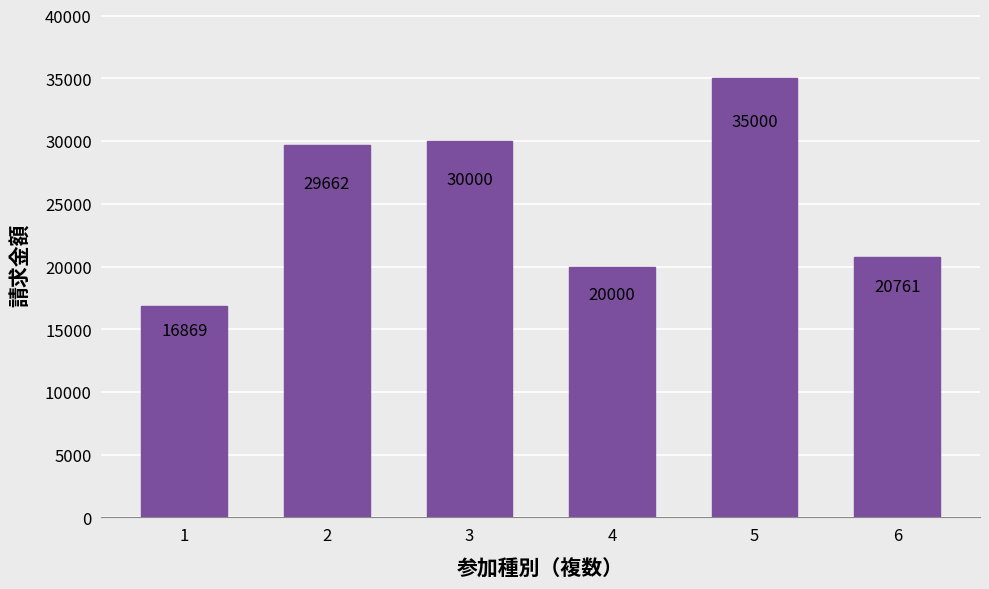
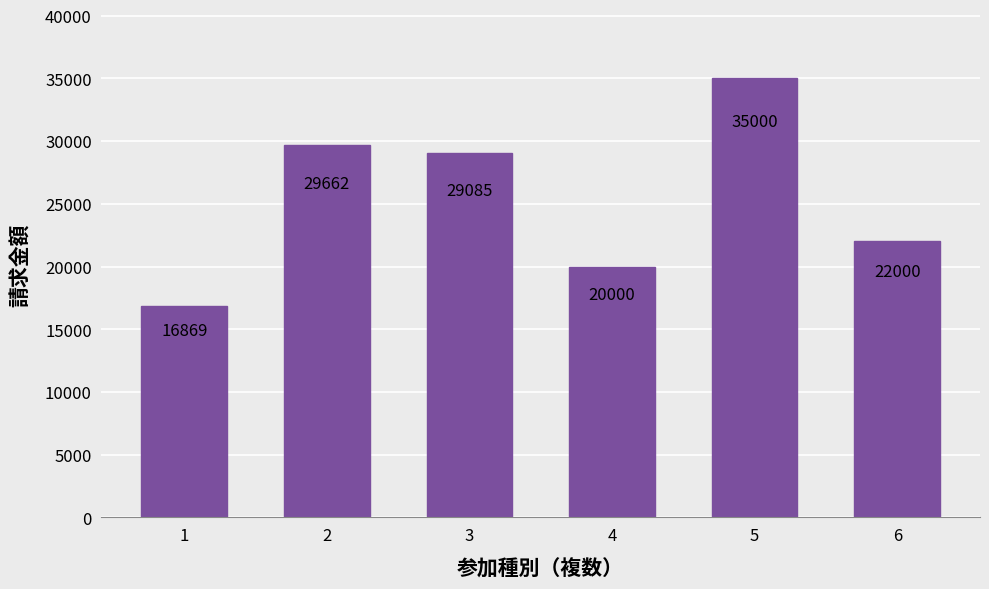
3: 30000 -> 29085
6: 20761 -> 22000
